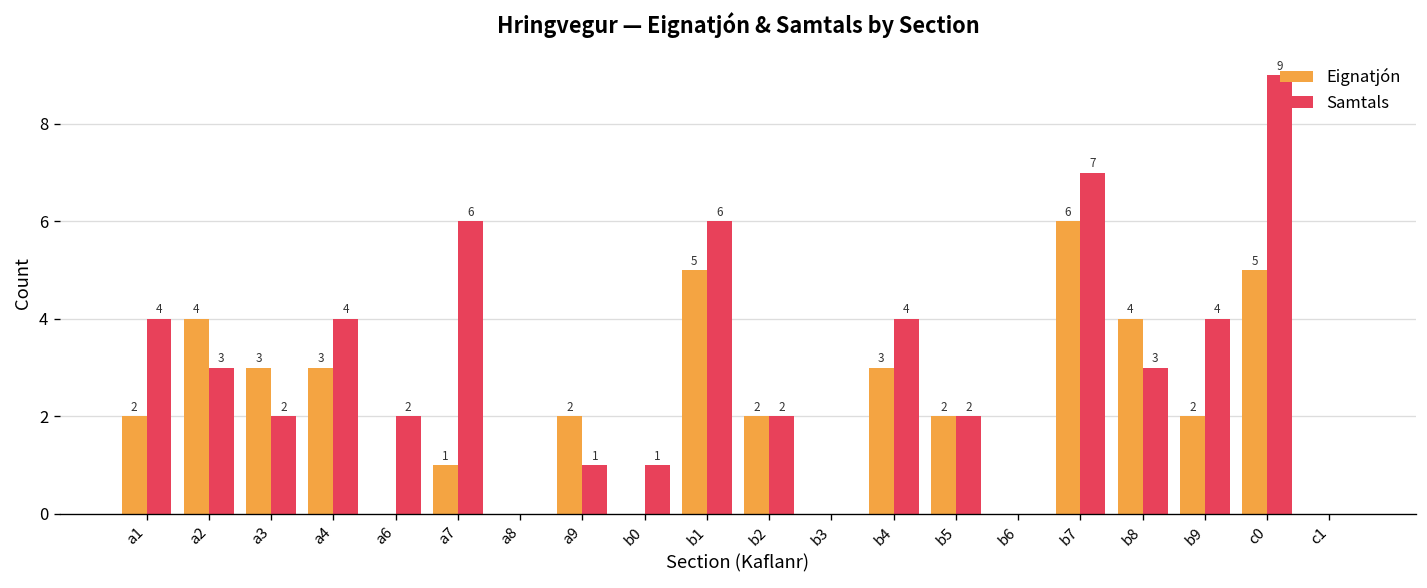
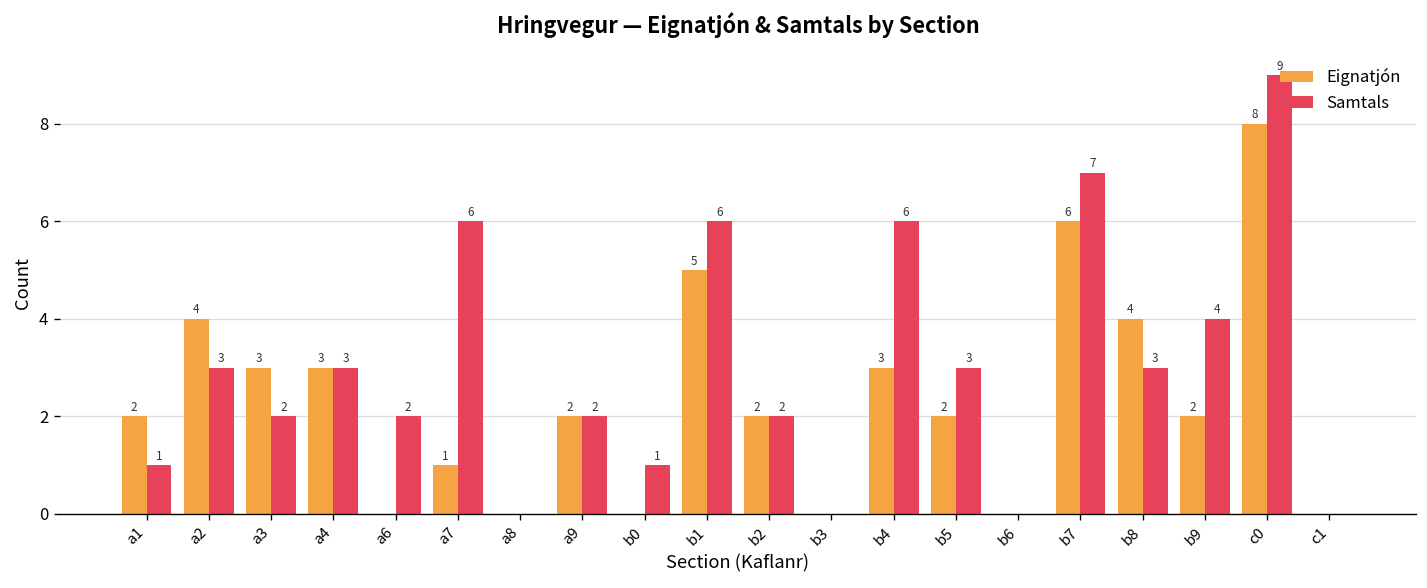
Samtals, a1: 4 -> 1
Samtals, a4: 4 -> 3
Samtals, a9: 1 -> 2
Samtals, b4: 4 -> 6
Samtals, b5: 2 -> 3
Eignatjón, c0: 5 -> 8
